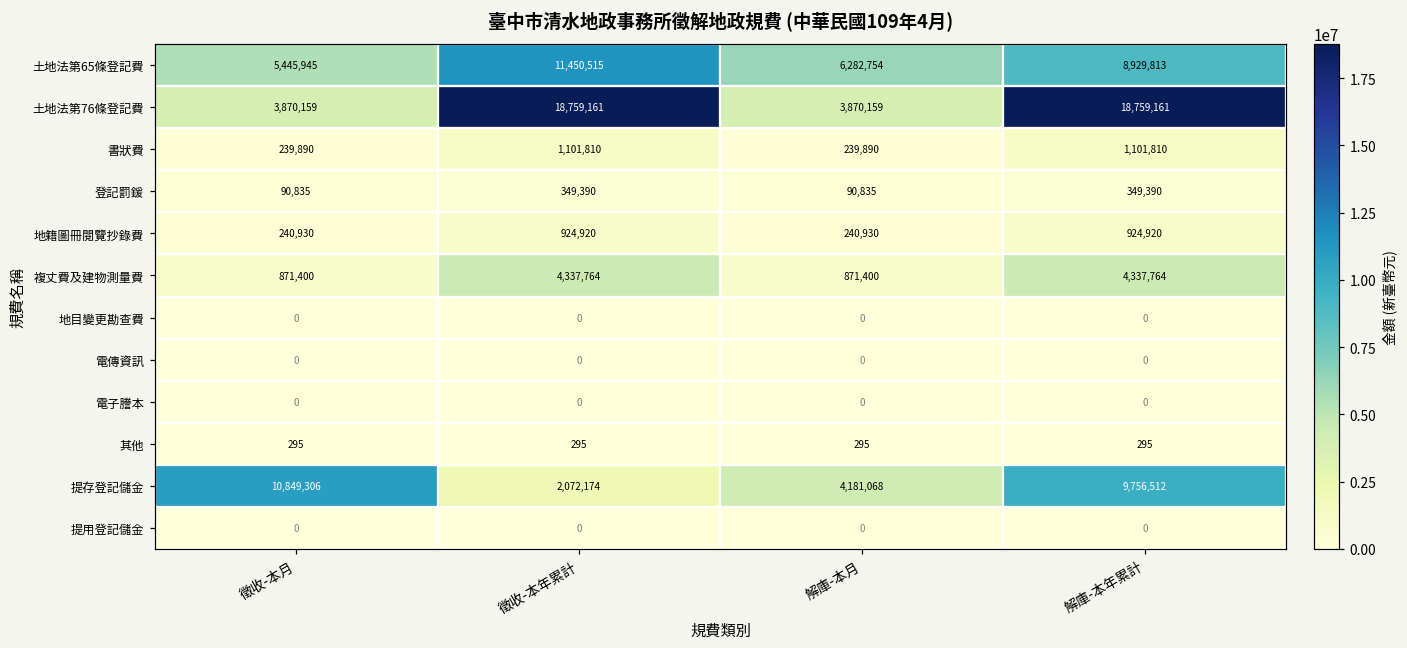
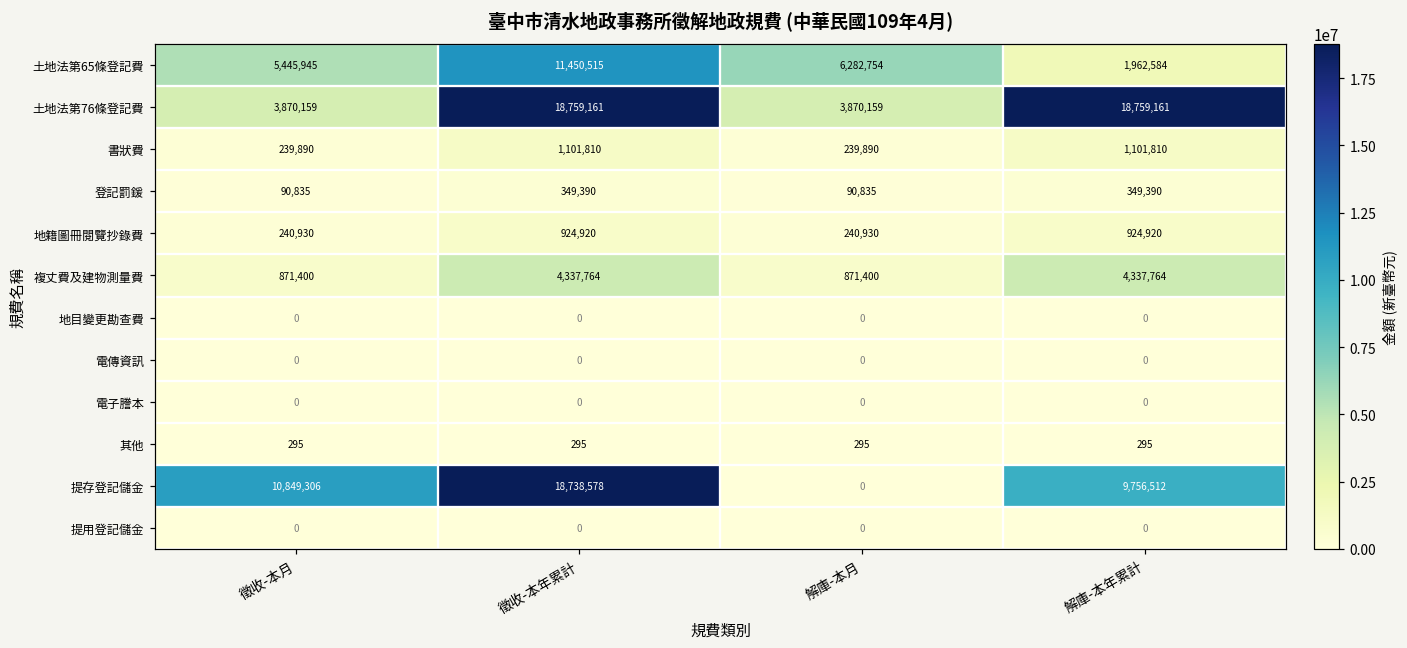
土地法第65條登記費, 解庫-本年累計: 8,929,813 -> 1,962,584
提存登記儲金, 徵收-本年累計: 2,072,174 -> 18,738,578
提存登記儲金, 解庫-本月: 4,181,068 -> 0
